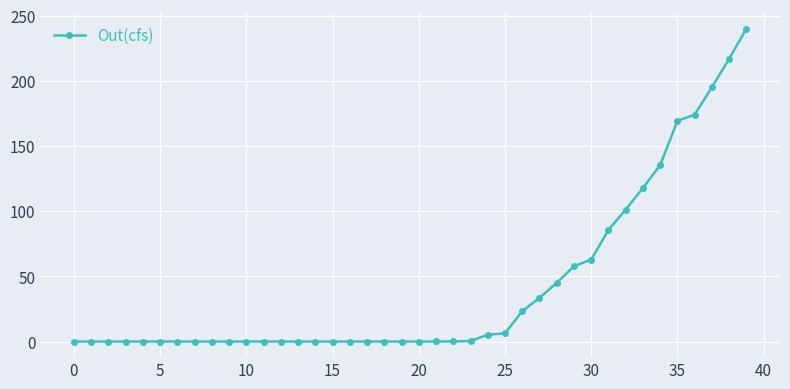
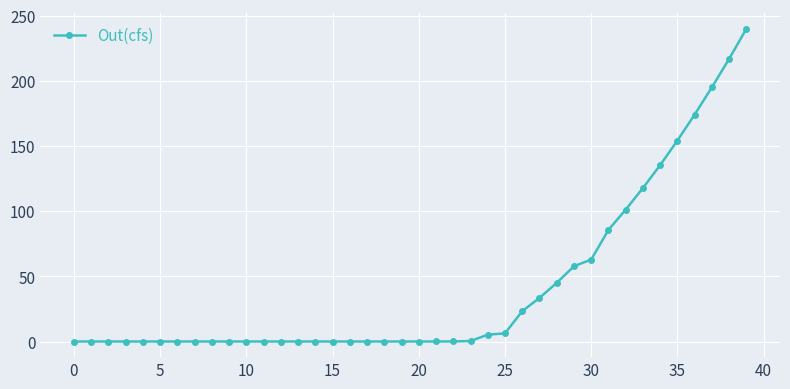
35: 169 -> 154
